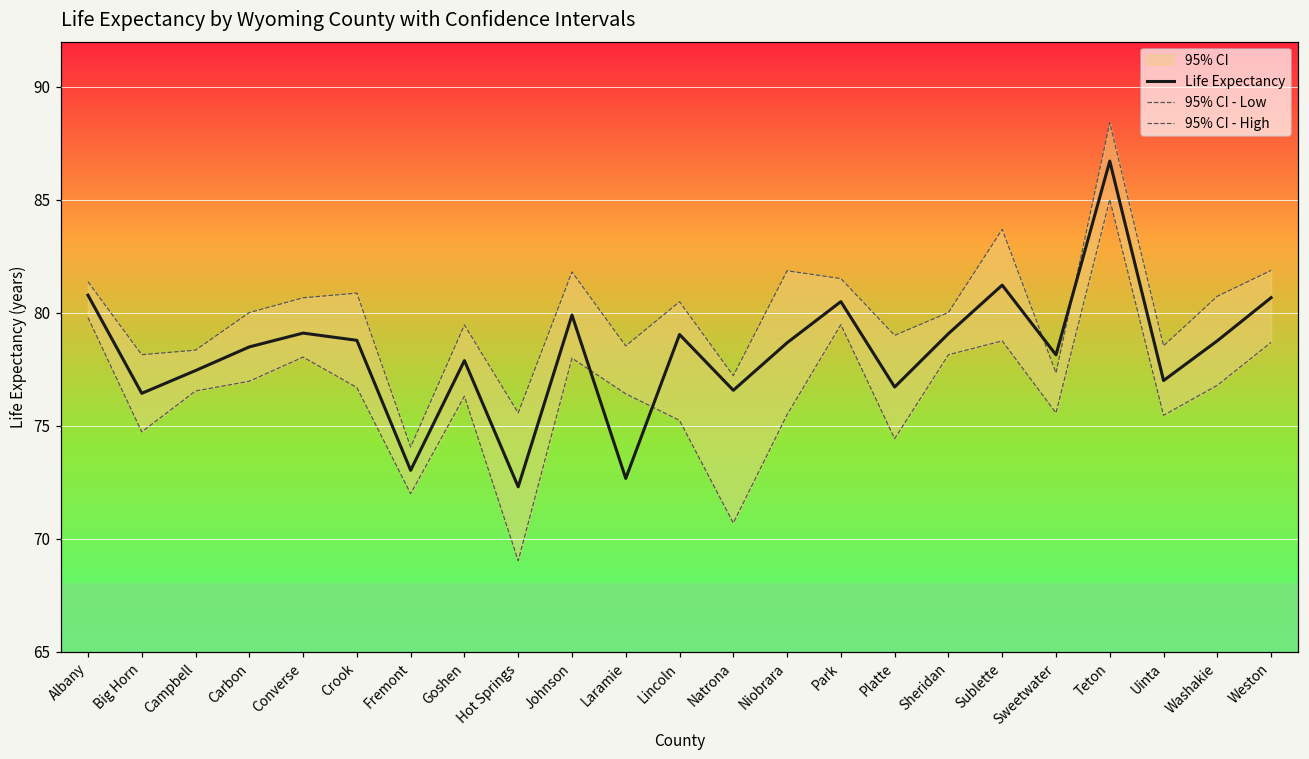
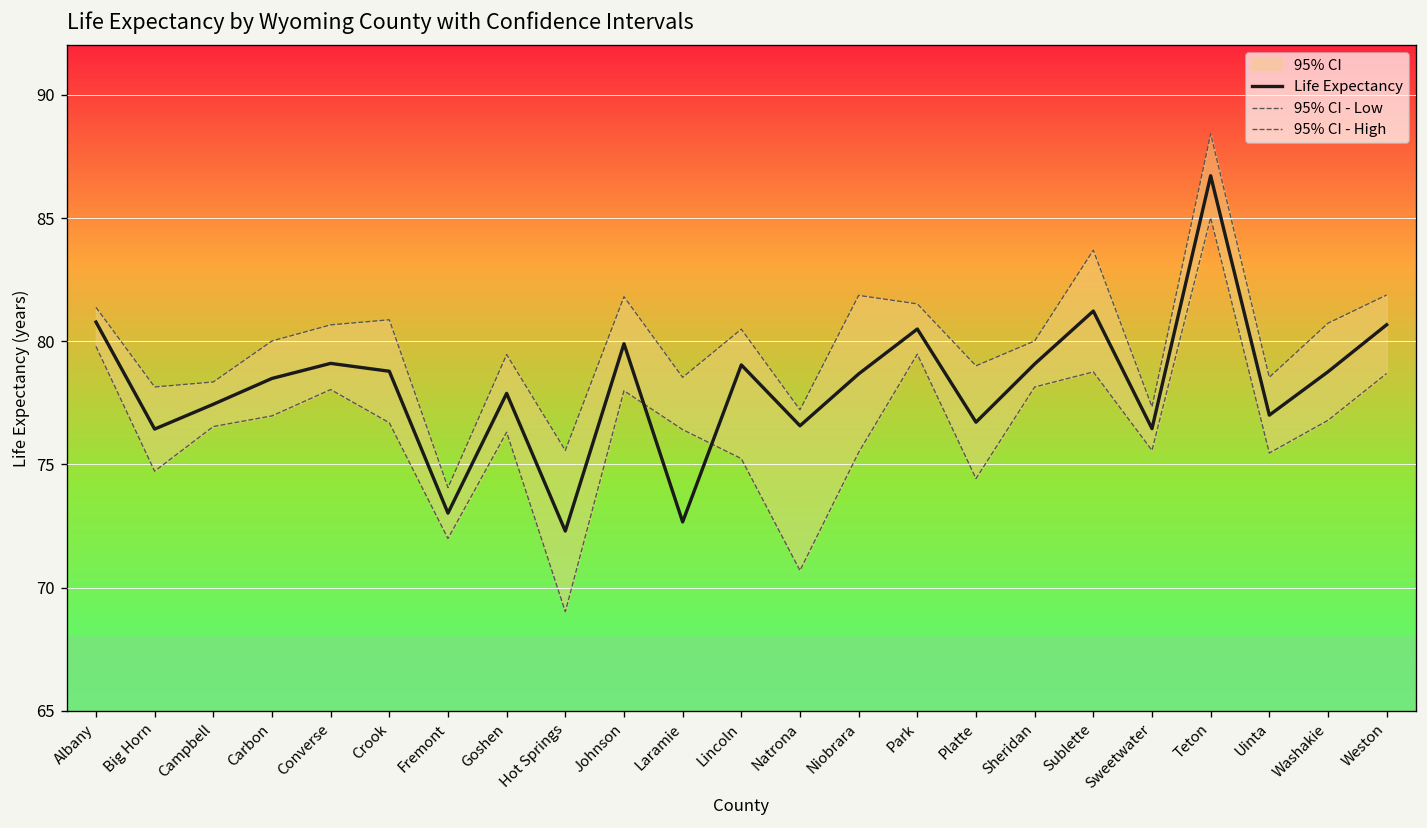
Life Expectancy, Sweetwater: 78.1 -> 76.5
